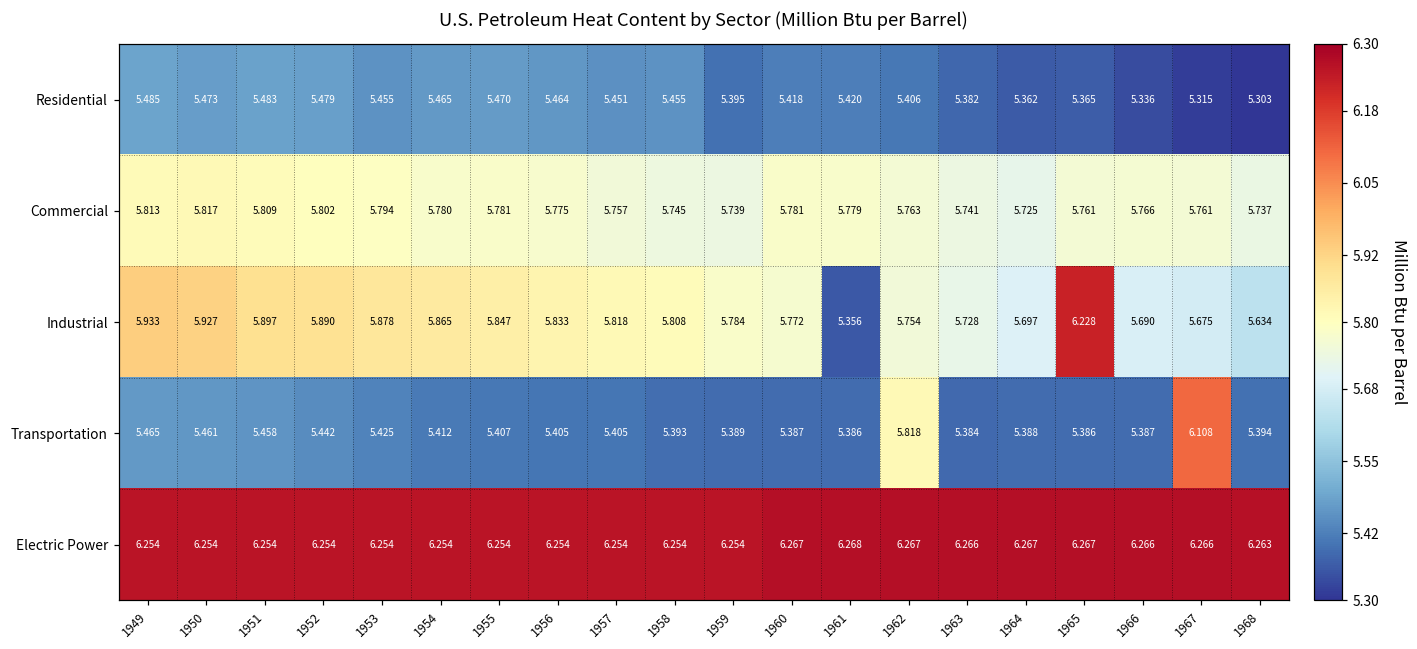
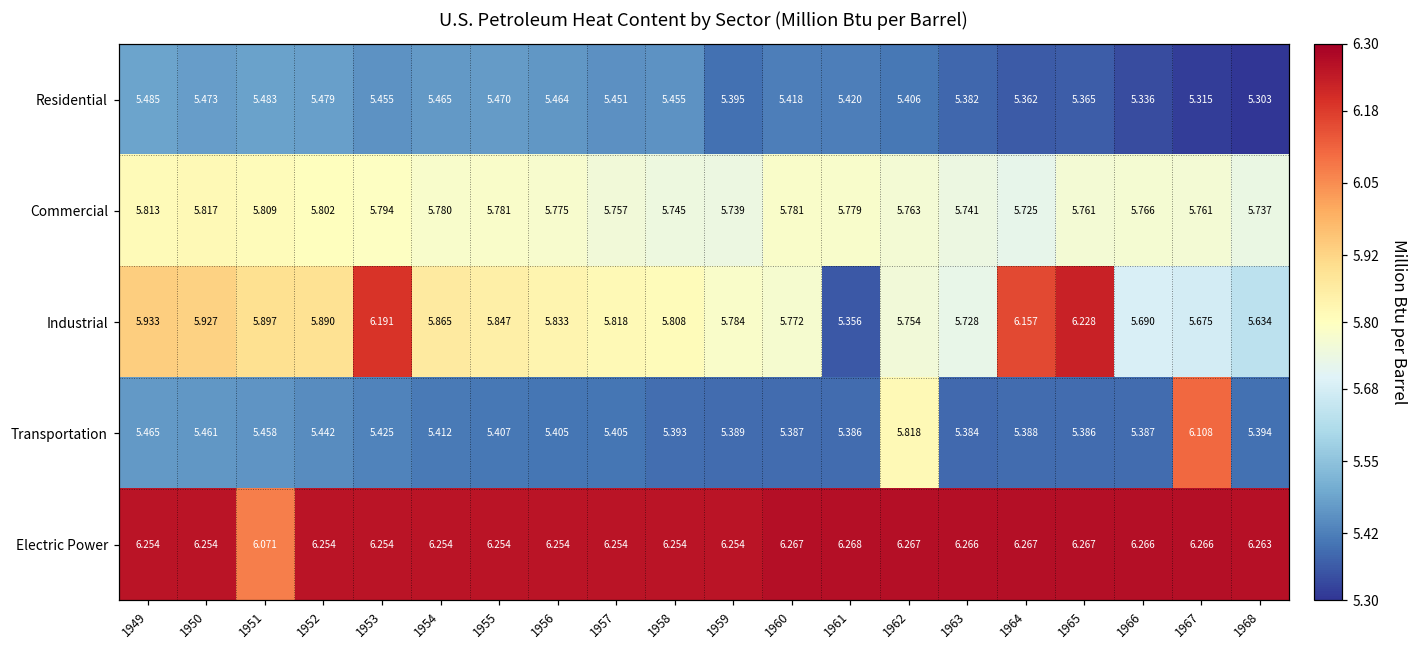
Industrial, 1953: 5.878 -> 6.191
Industrial, 1964: 5.697 -> 6.157
Electric Power, 1951: 6.254 -> 6.071
